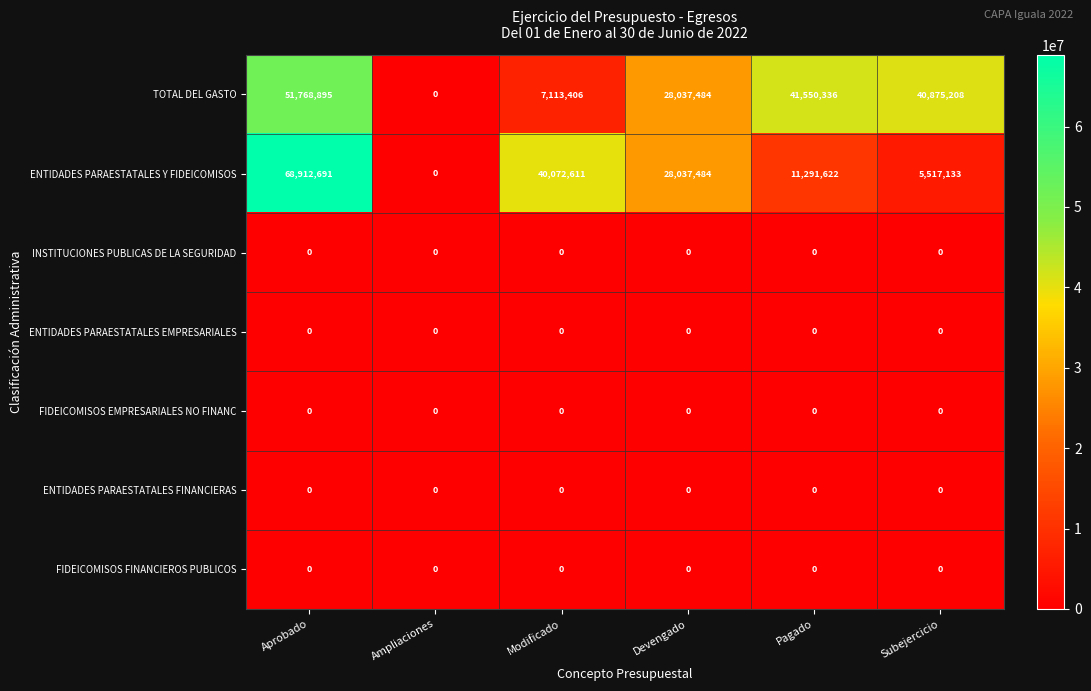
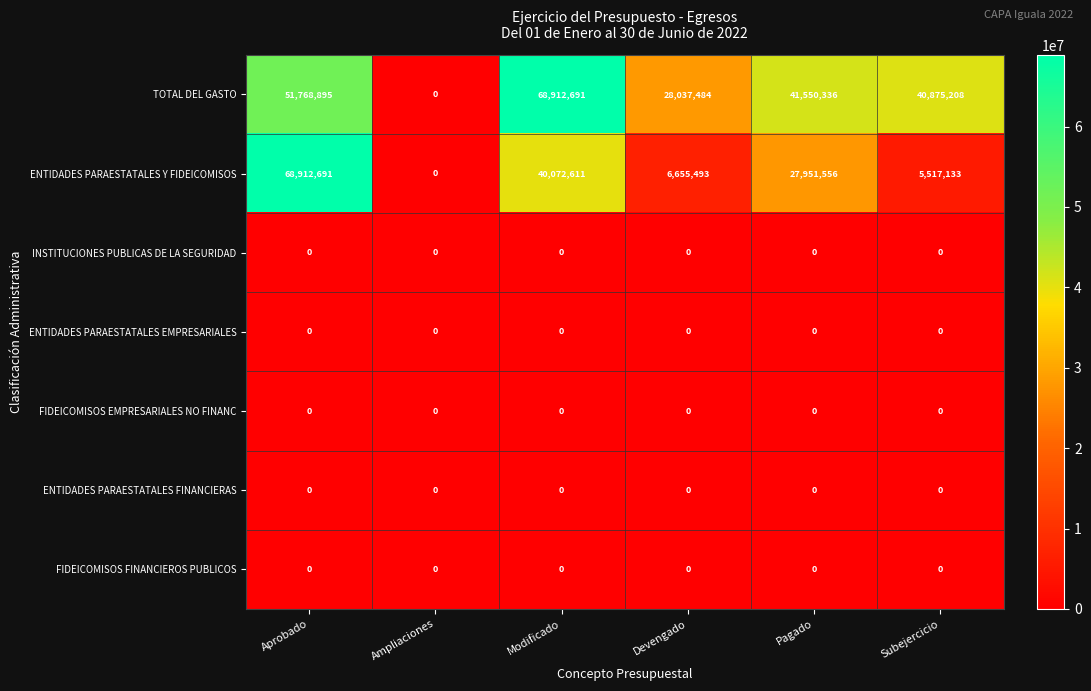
TOTAL DEL GASTO, Modificado: 7,113,406 -> 68,912,691
ENTIDADES PARAESTATALES Y FIDEICOMISOS, Devengado: 28,037,484 -> 6,655,493
ENTIDADES PARAESTATALES Y FIDEICOMISOS, Pagado: 11,291,622 -> 27,951,556
